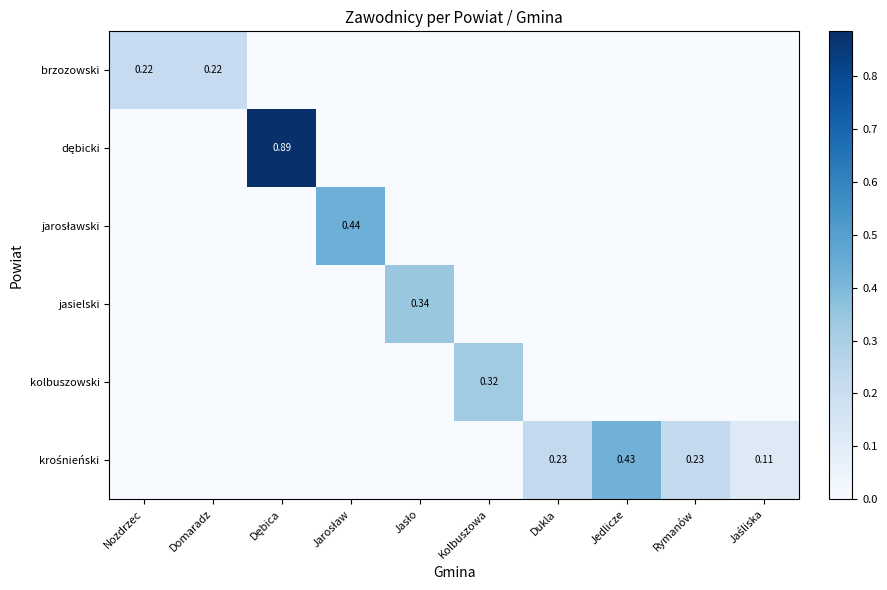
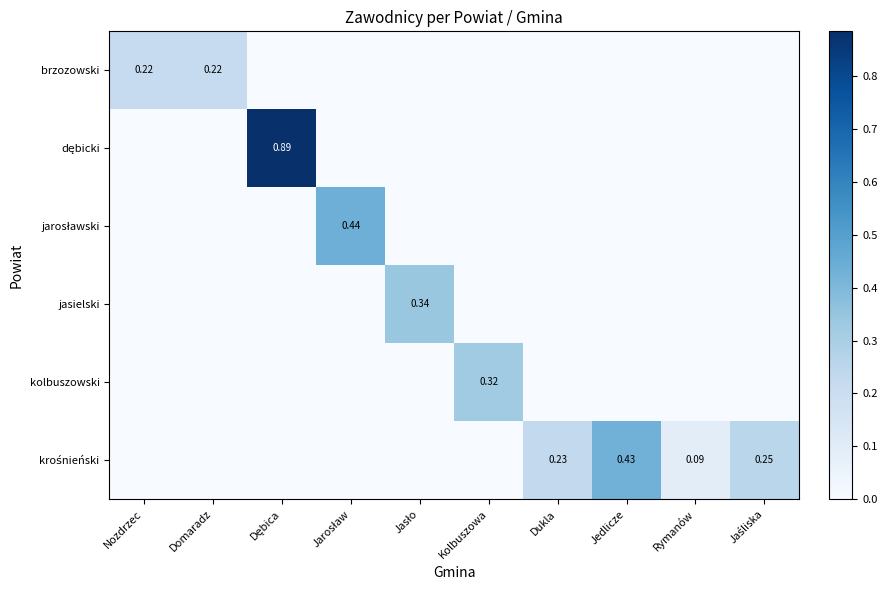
krośnieński, Rymanów: 0.23 -> 0.09
krośnieński, Jaśliska: 0.11 -> 0.25
